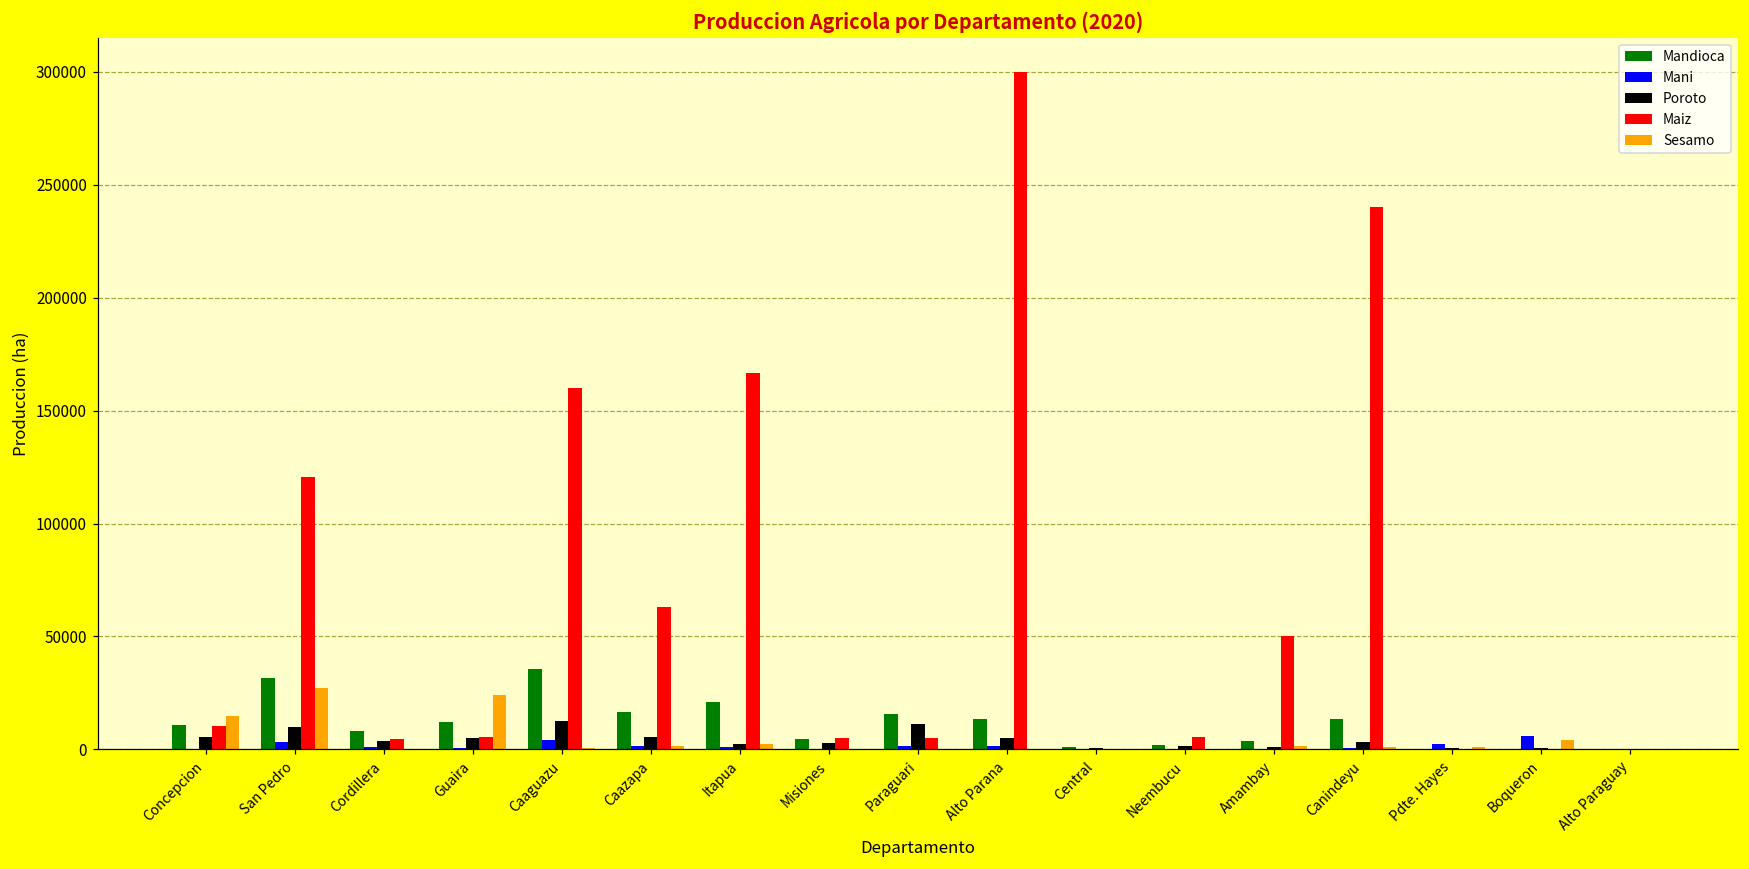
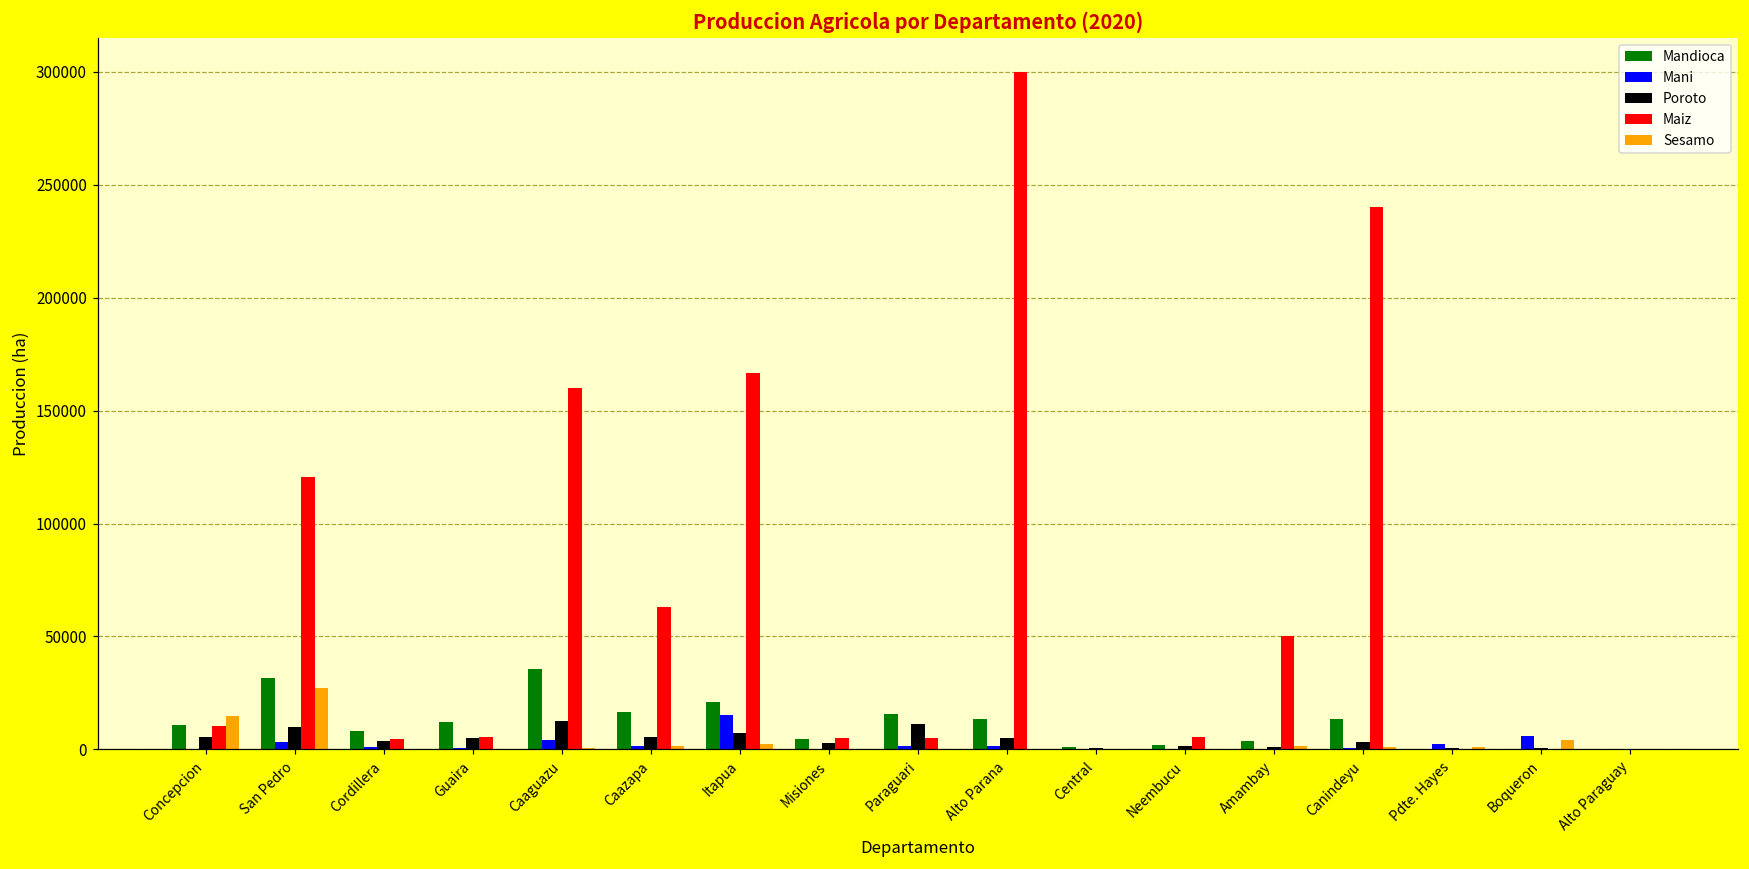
Sesamo, Guaira: 24000 -> 0
Mani, Itapua: 1000 -> 15000
Poroto, Itapua: 2000 -> 7000
